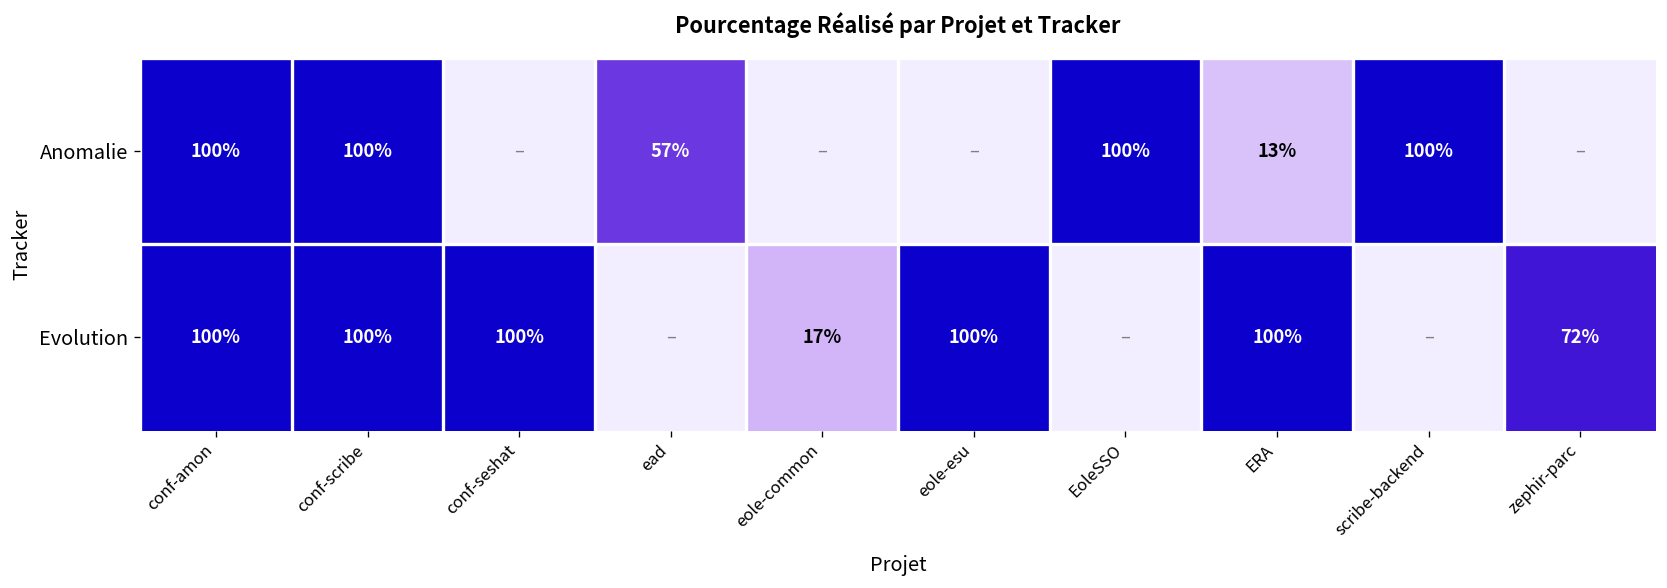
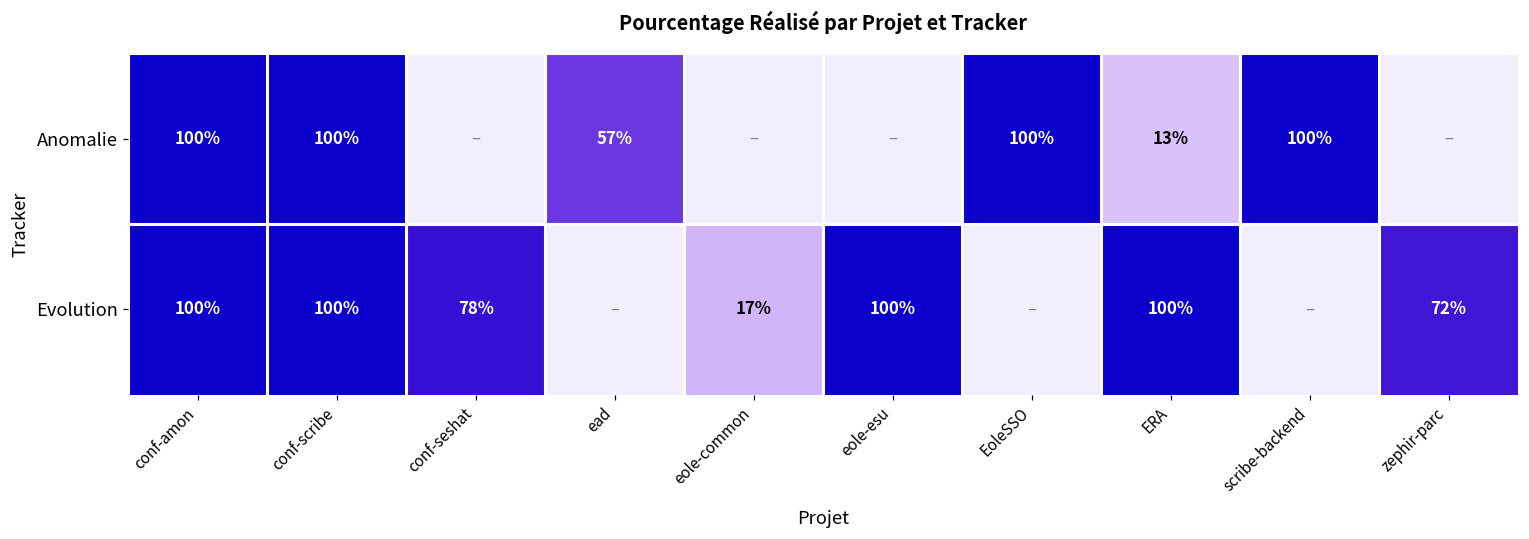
Evolution, conf-seshat: 100% -> 78%
